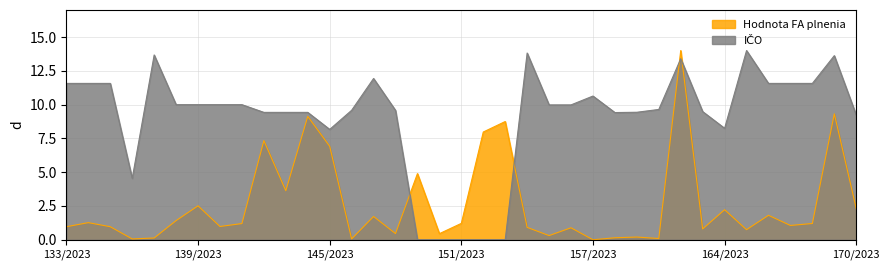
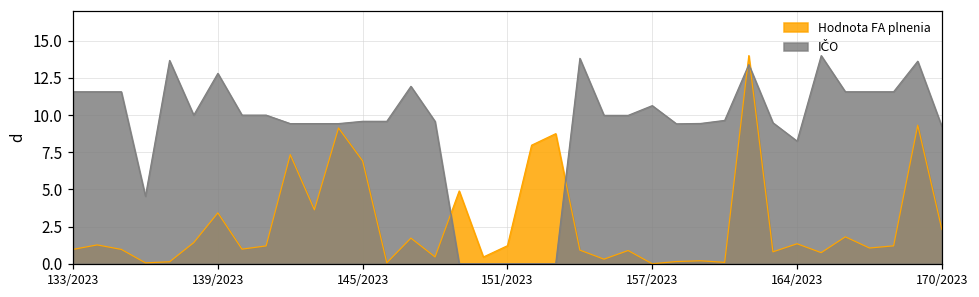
Hodnota FA plnenia, 139/2023: 2.5 -> 3.4
IČO, 139/2023: 10.0 -> 12.8
IČO, 145/2023: 8.2 -> 9.6
Hodnota FA plnenia, 164/2023: 2.2 -> 1.3
